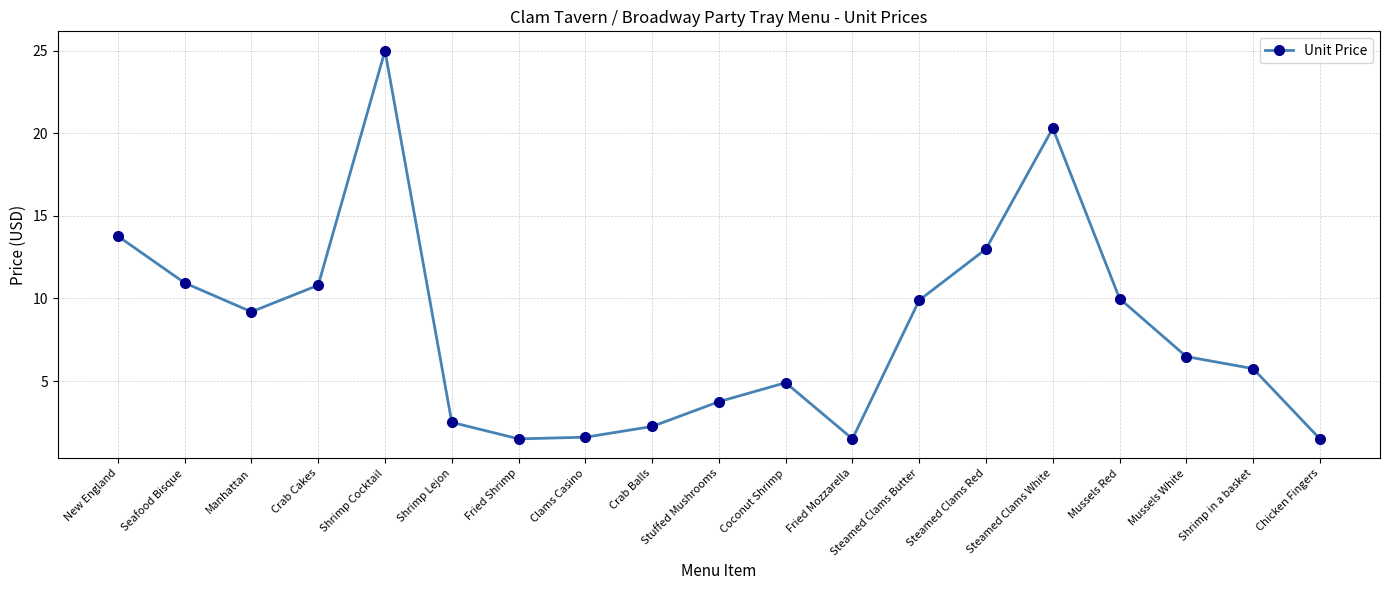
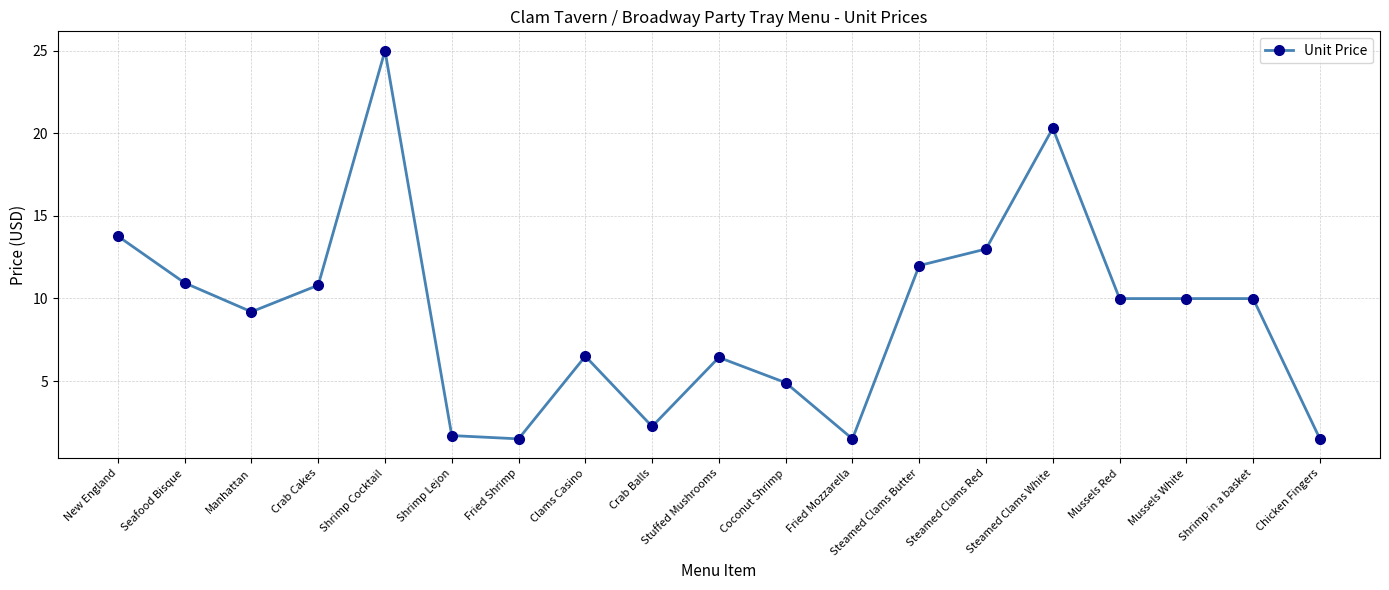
Shrimp Lejon: 2.5 -> 1.7
Clams Casino: 1.6 -> 6.5
Stuffed Mushrooms: 3.8 -> 6.4
Steamed Clams Butter: 9.9 -> 12.0
Mussels White: 6.5 -> 10.0
Shrimp in a basket: 5.8 -> 10.0
